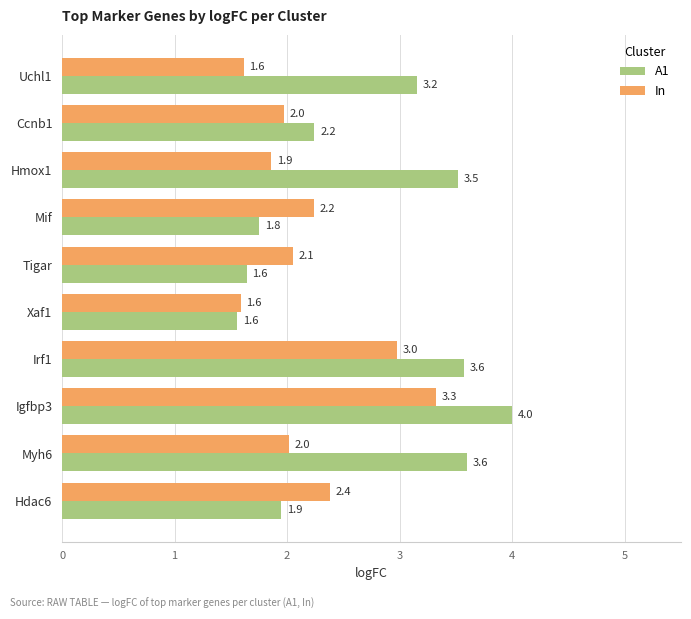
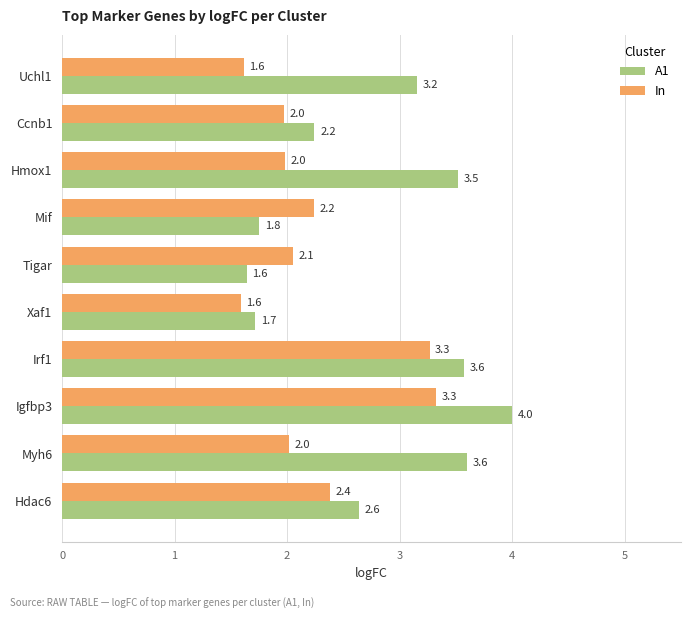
In, Hmox1: 1.9 -> 2.0
A1, Xaf1: 1.6 -> 1.7
In, Irf1: 3.0 -> 3.3
A1, Hdac6: 1.9 -> 2.6
